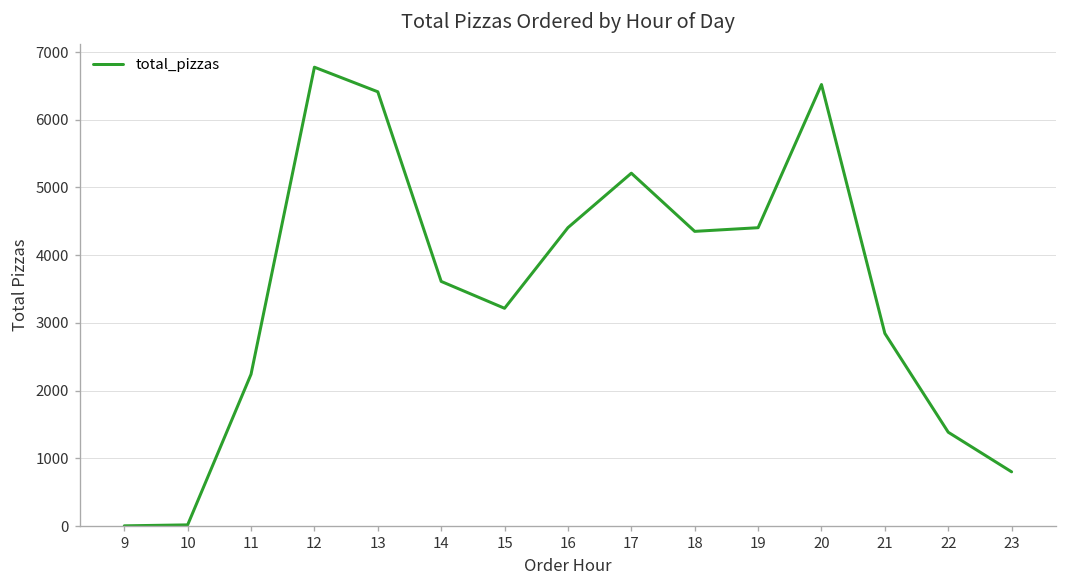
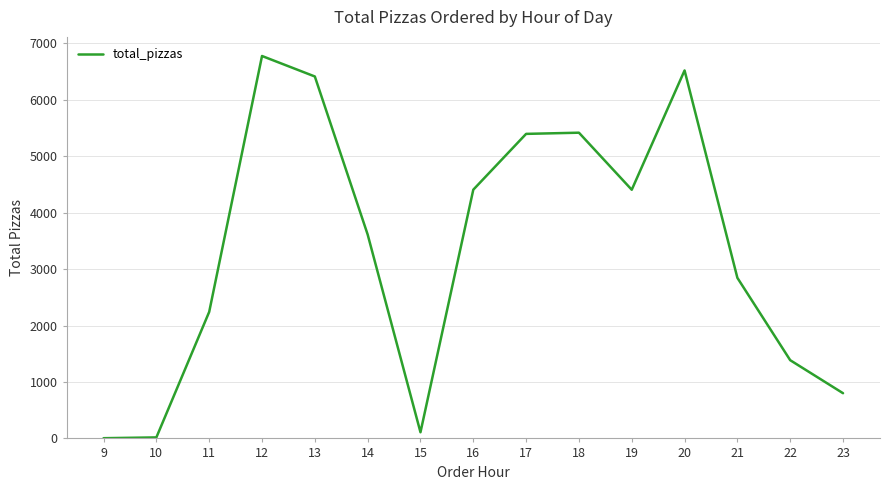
15: 3200 -> 100
17: 5200 -> 5400
18: 4400 -> 5400
